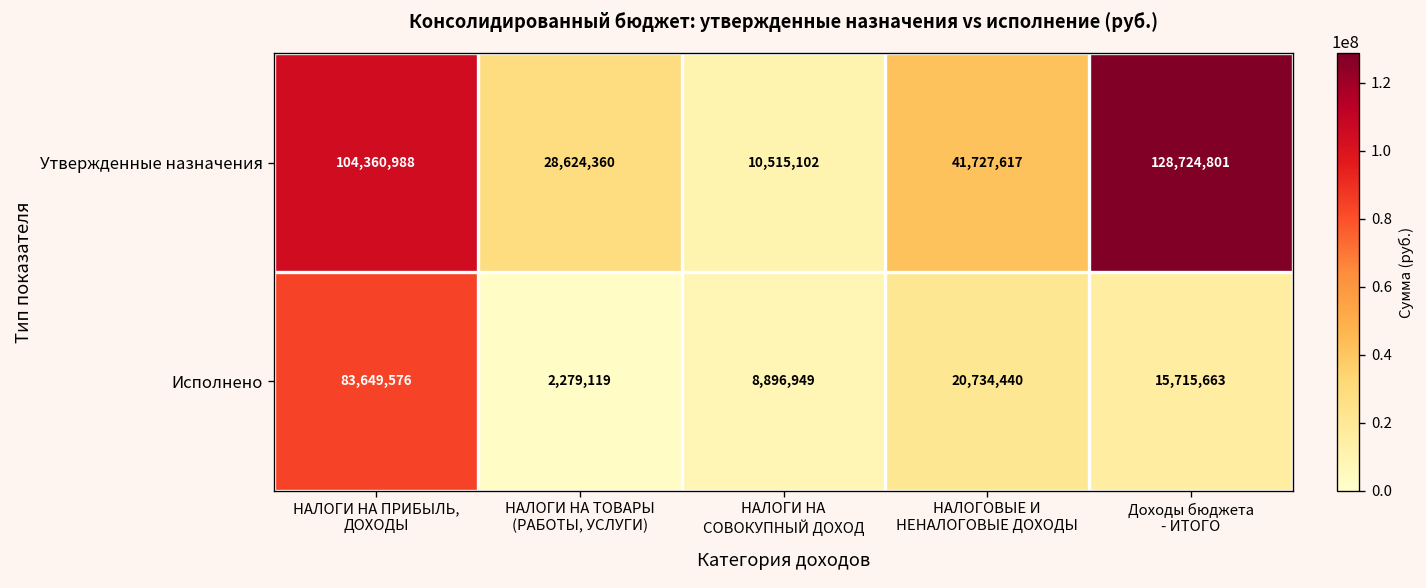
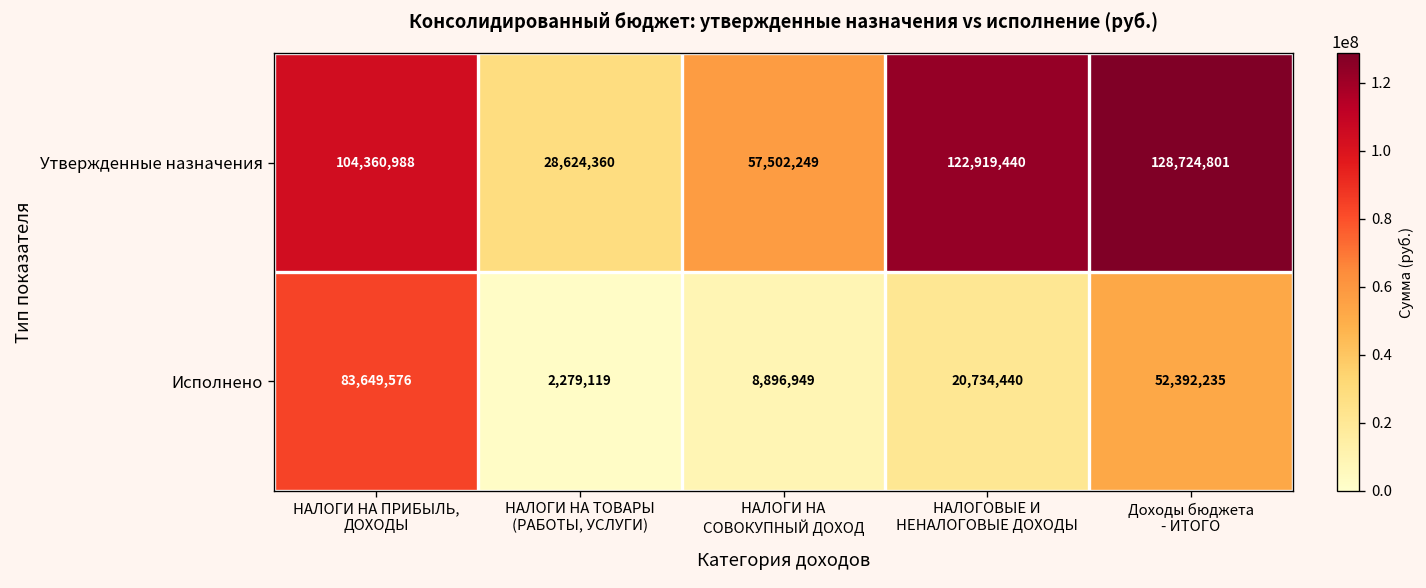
Утвержденные назначения, НАЛОГИ НА СОВОКУПНЫЙ ДОХОД: 10,515,102 -> 57,502,249
Утвержденные назначения, НАЛОГОВЫЕ И НЕНАЛОГОВЫЕ ДОХОДЫ: 41,727,617 -> 122,919,440
Исполнено, Доходы бюджета - ИТОГО: 15,715,663 -> 52,392,235
